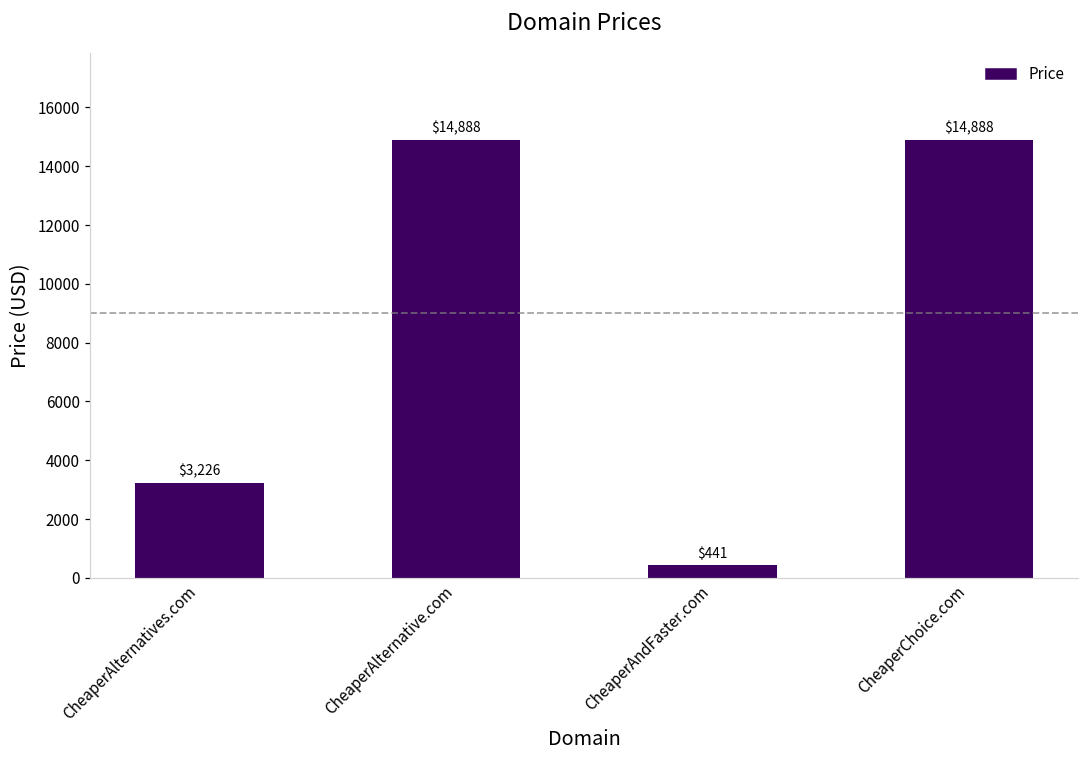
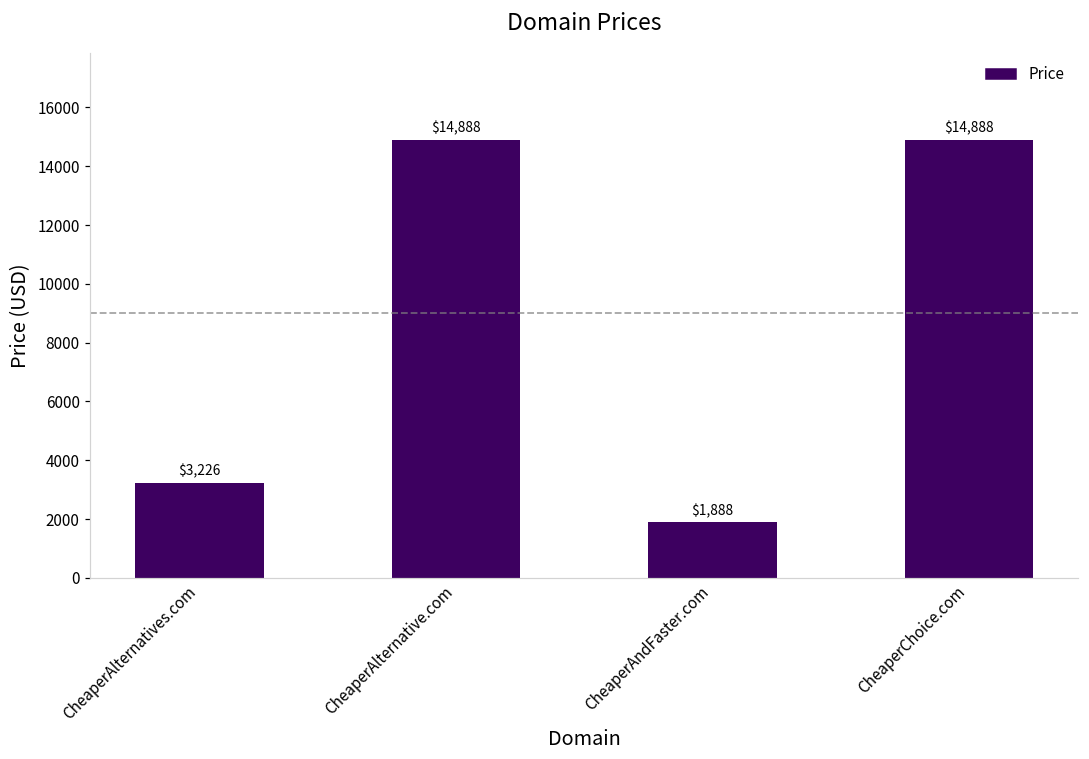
CheaperAndFaster.com: $441 -> $1,888
